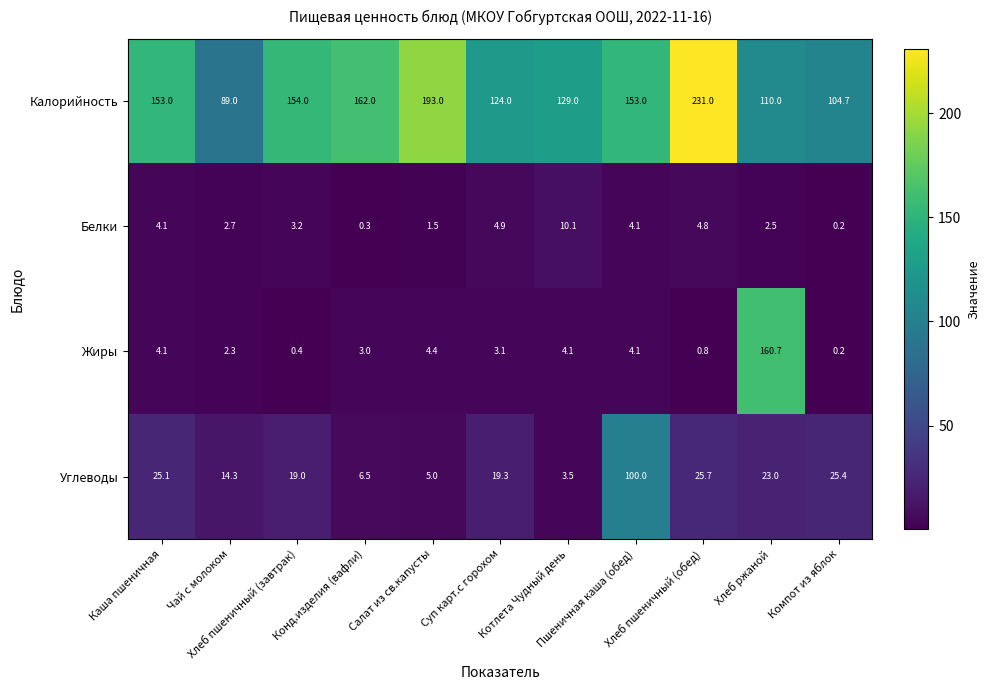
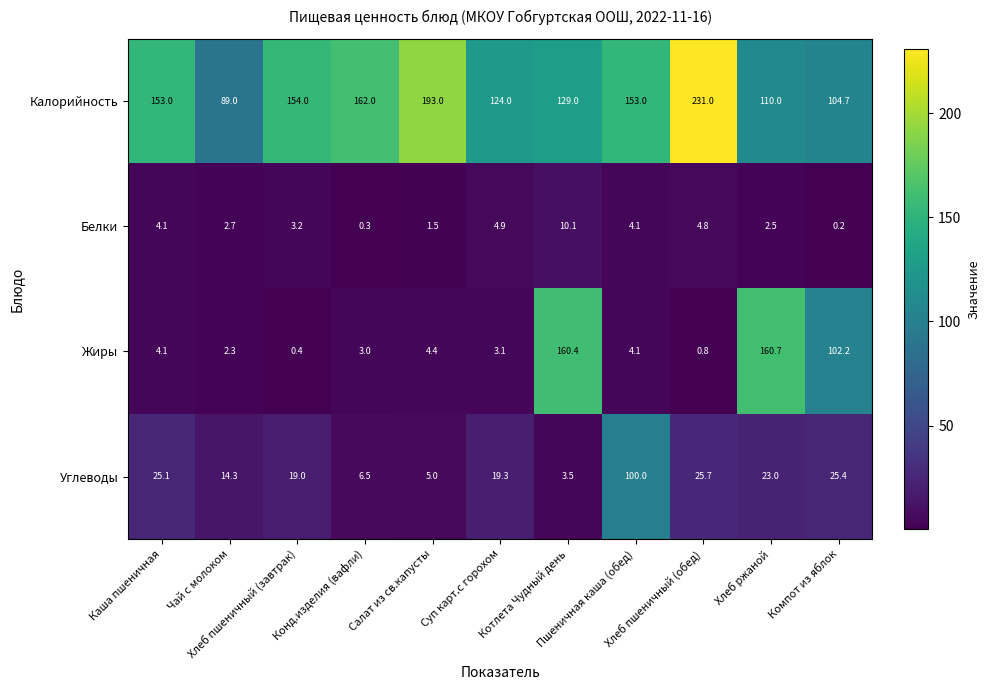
Жиры, Котлета Чудный день: 4.1 -> 160.4
Жиры, Компот из яблок: 0.2 -> 102.2
